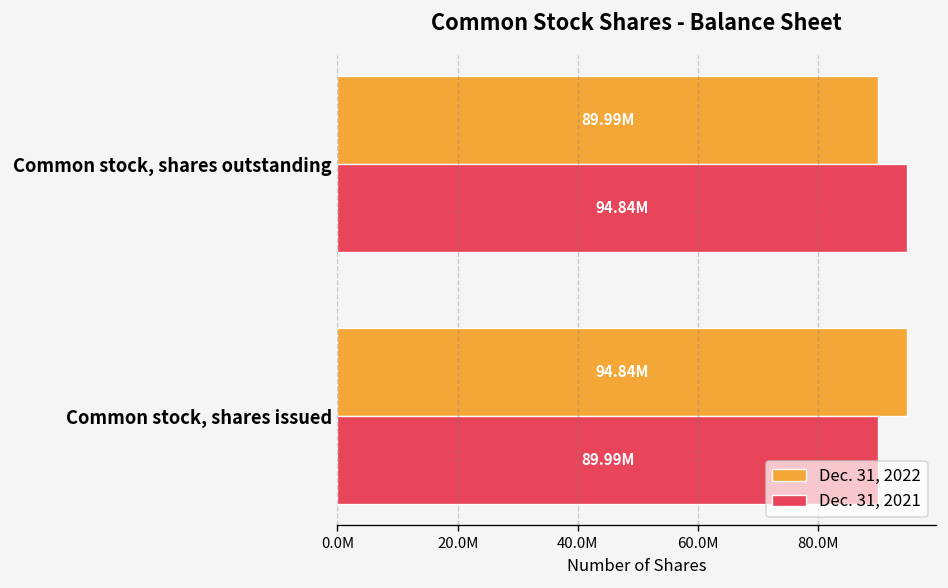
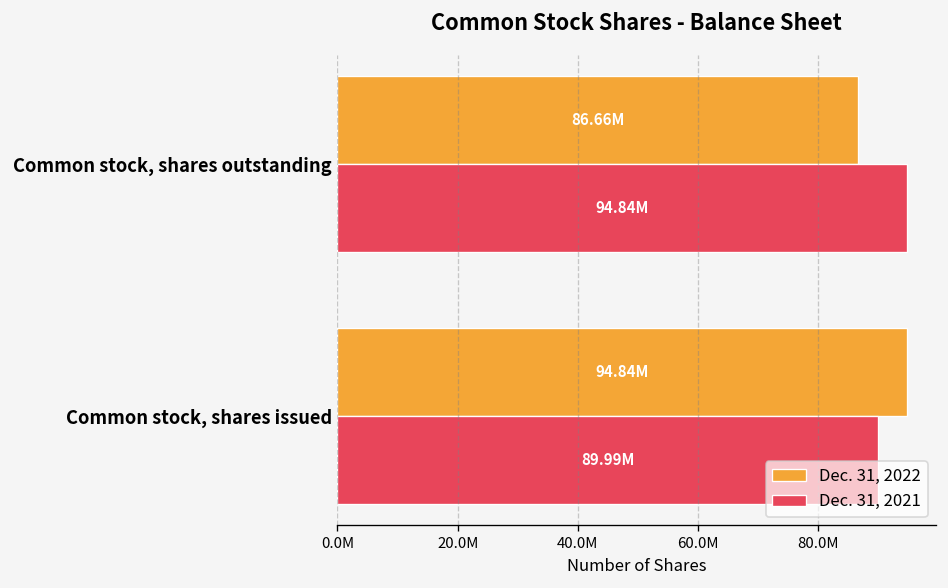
Dec. 31, 2022, Common stock, shares outstanding: 89.99M -> 86.66M
